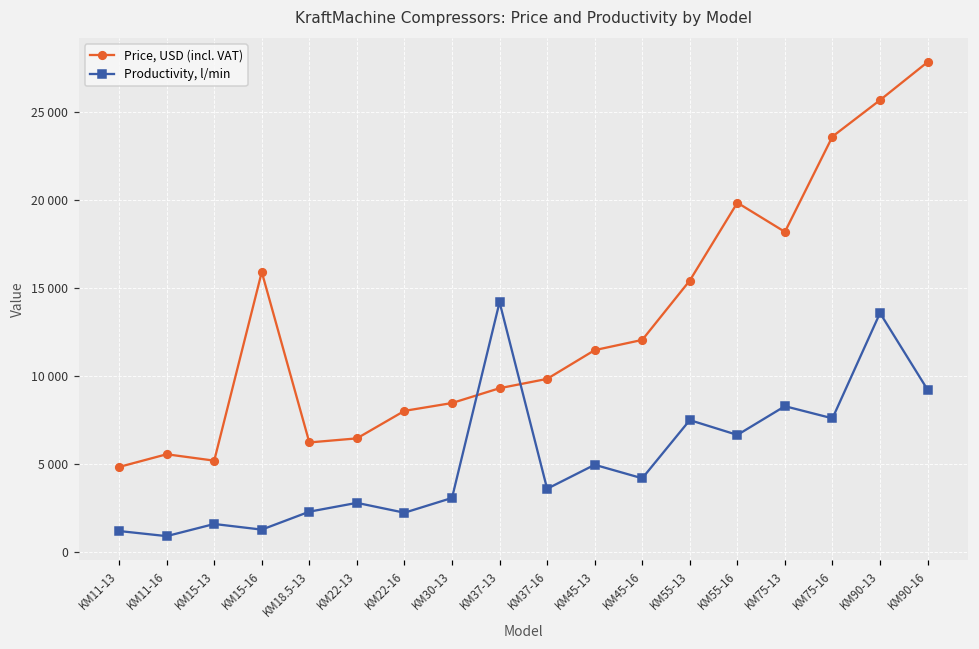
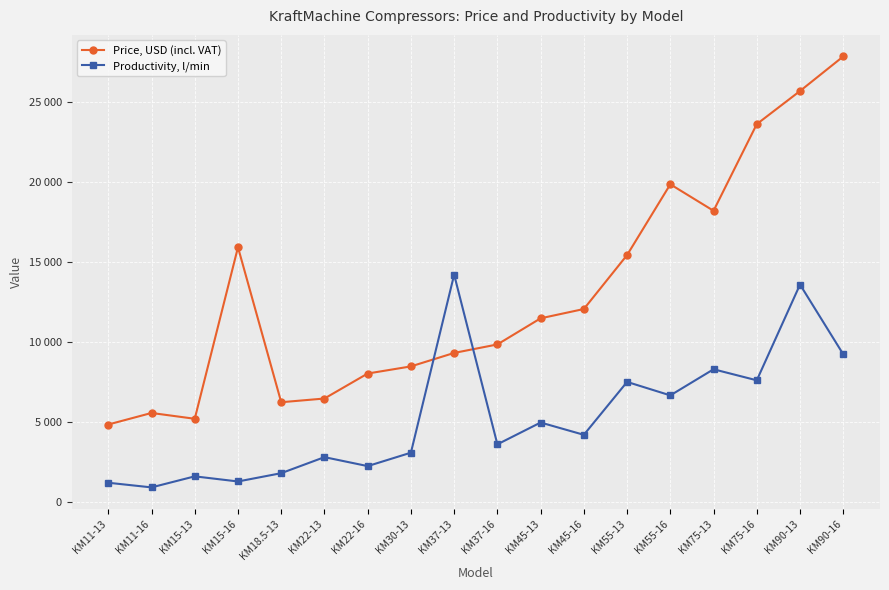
Productivity, l/min, KM18.5-13: 2300 -> 1800
